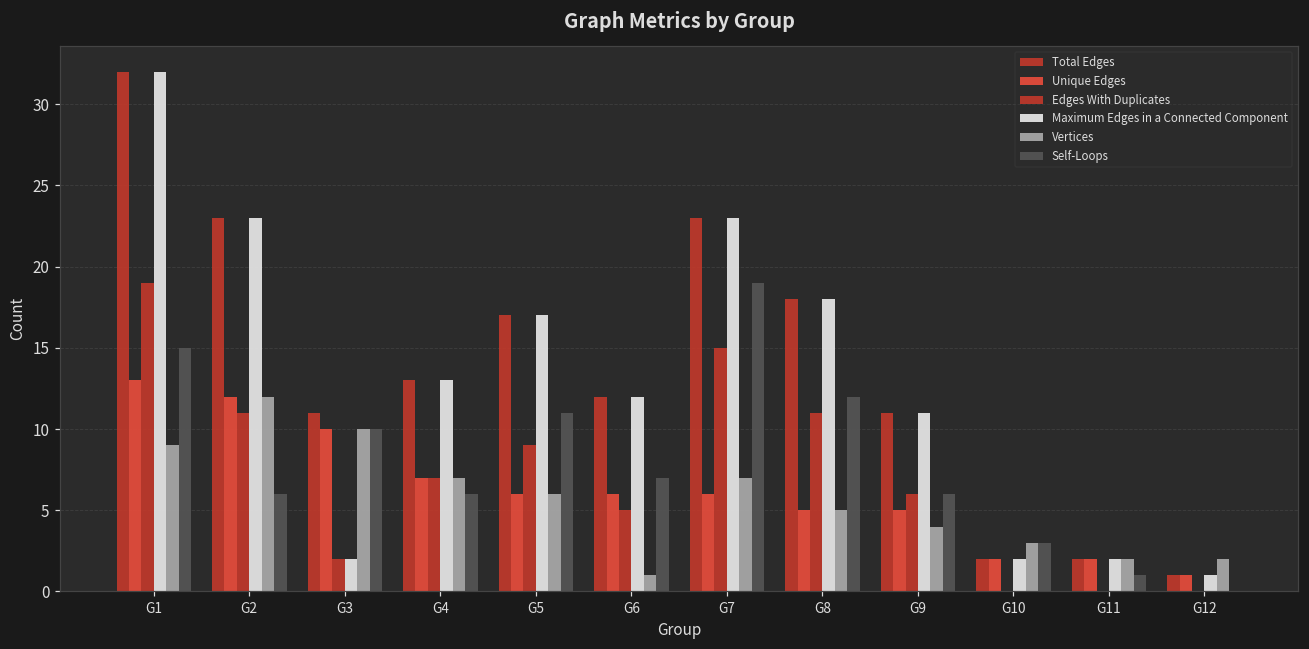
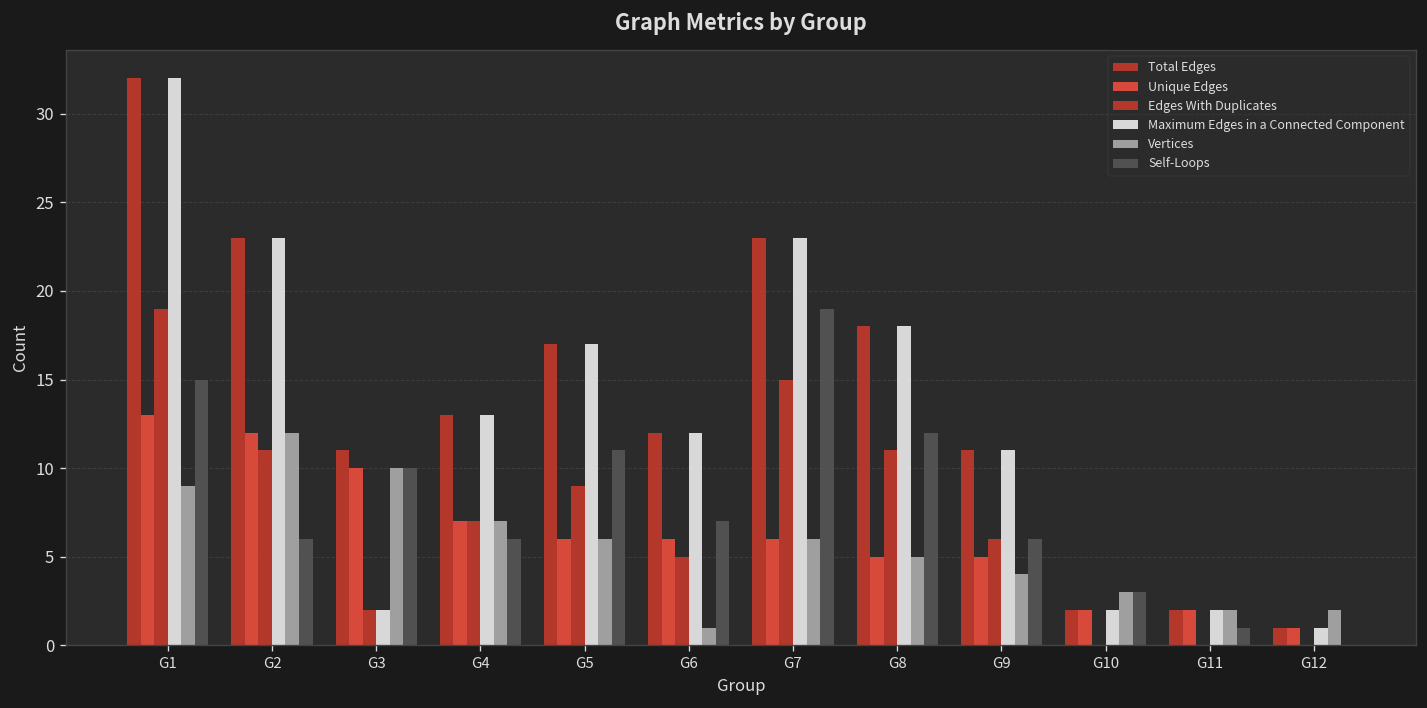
Vertices, G7: 7 -> 6
